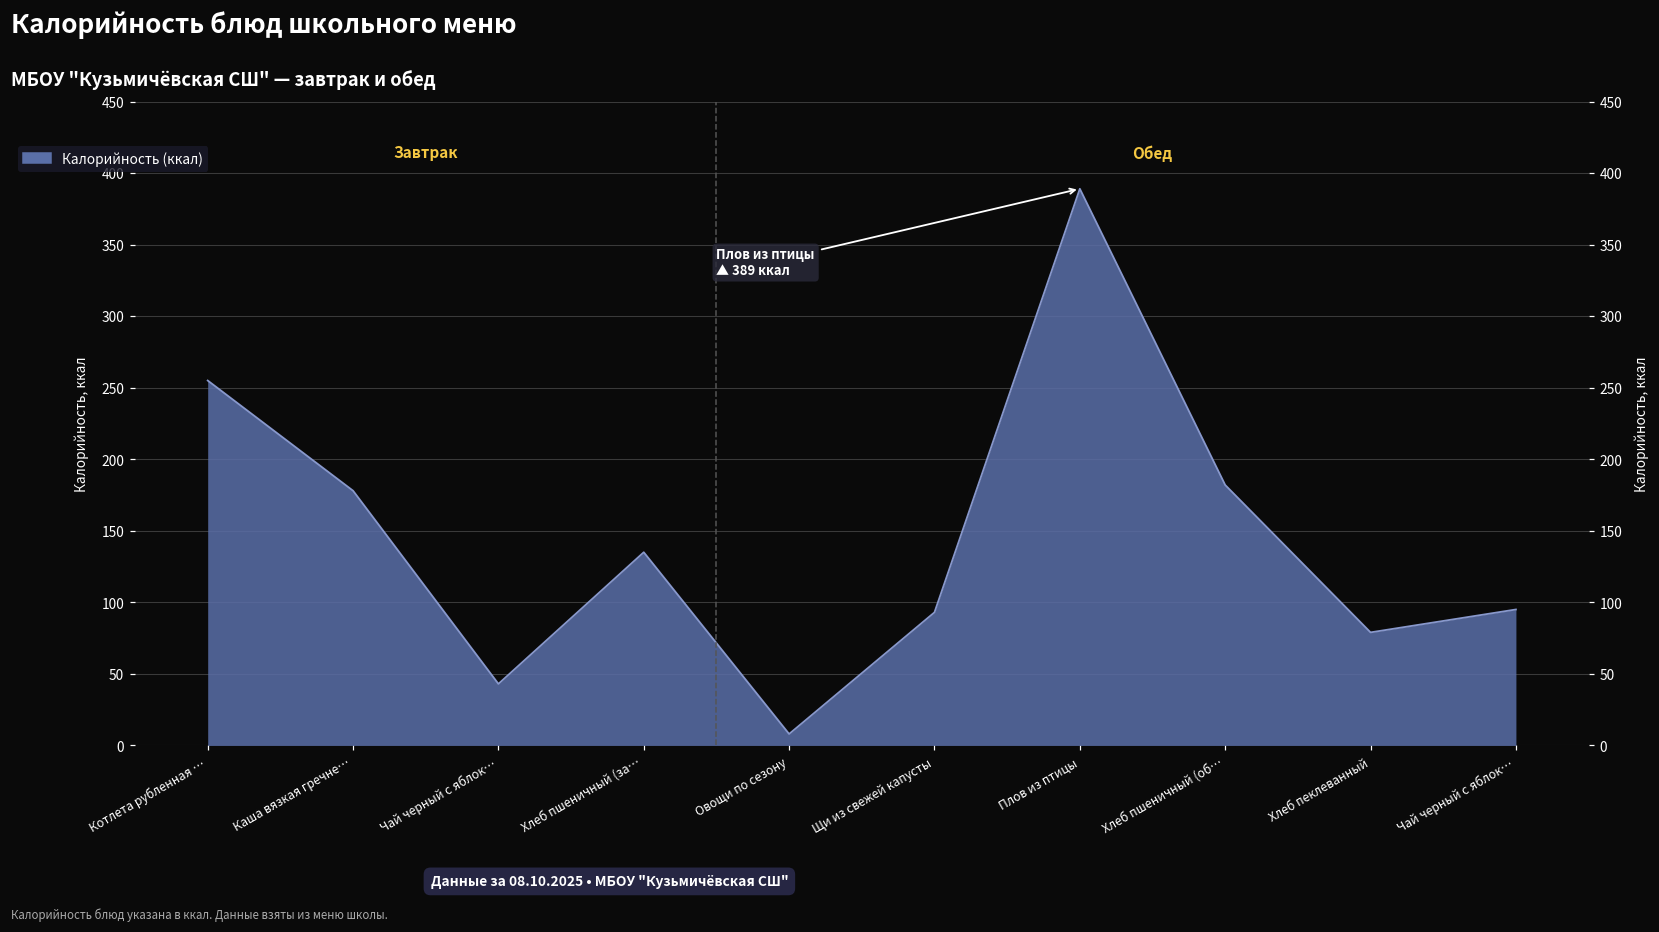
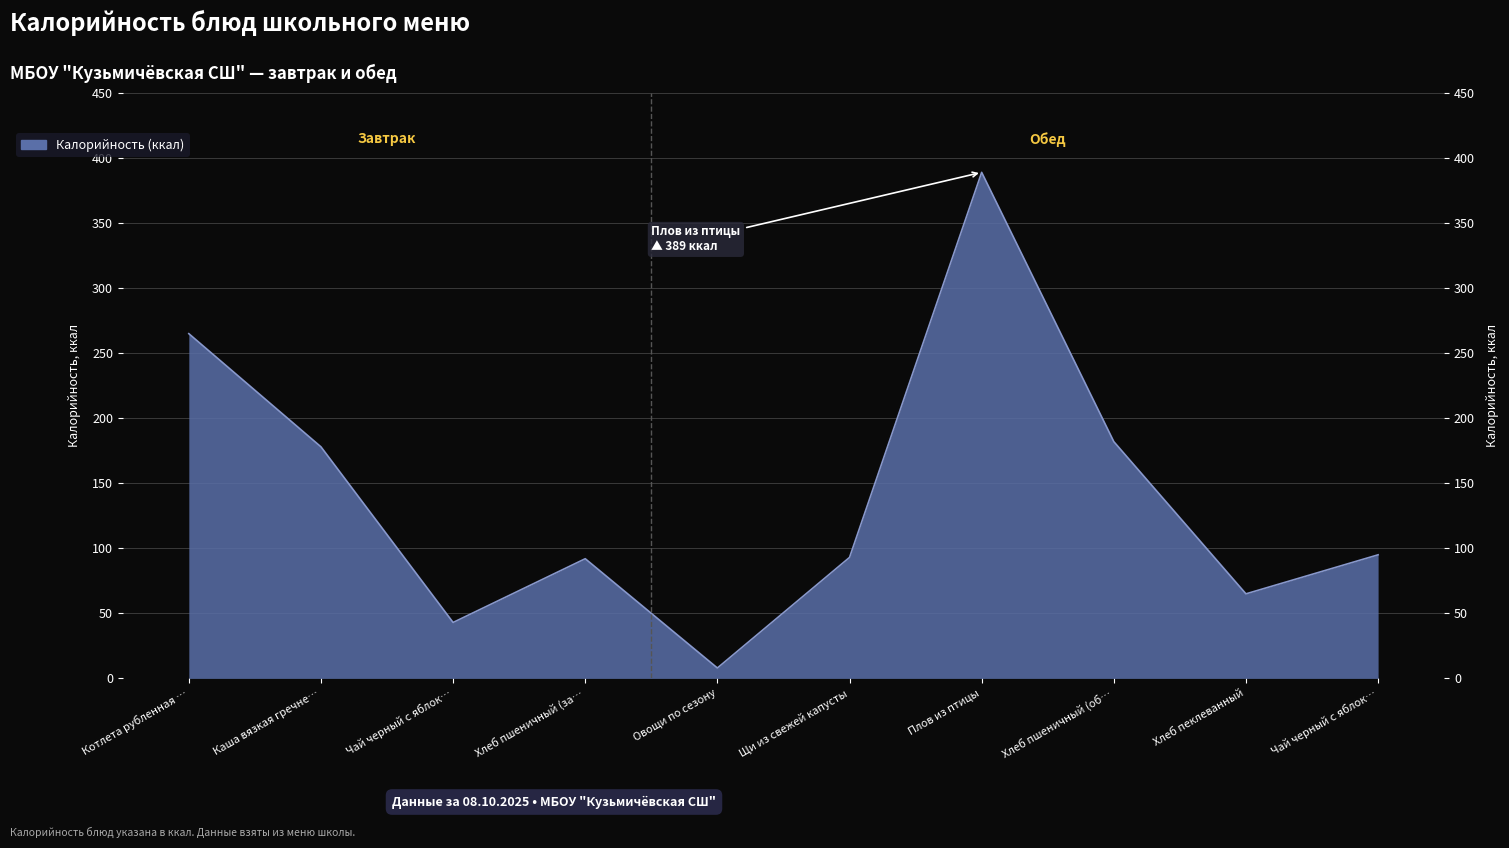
Котлета рубленная …: 255 -> 265
Хлеб пшеничный (за…: 135 -> 92
Хлеб пеклеванный: 79 -> 65
